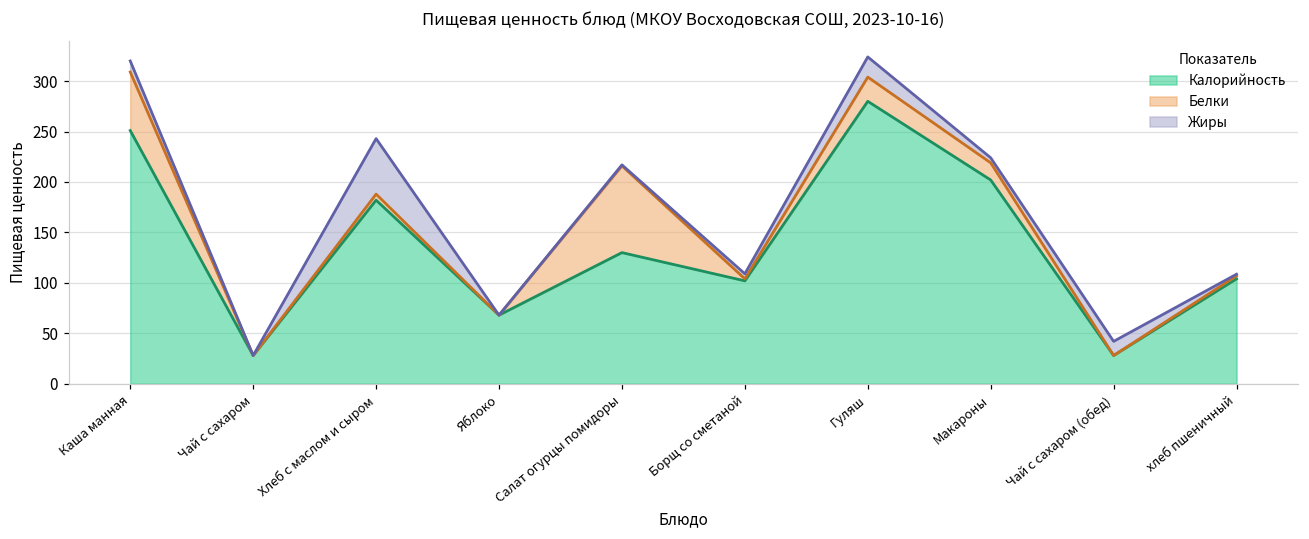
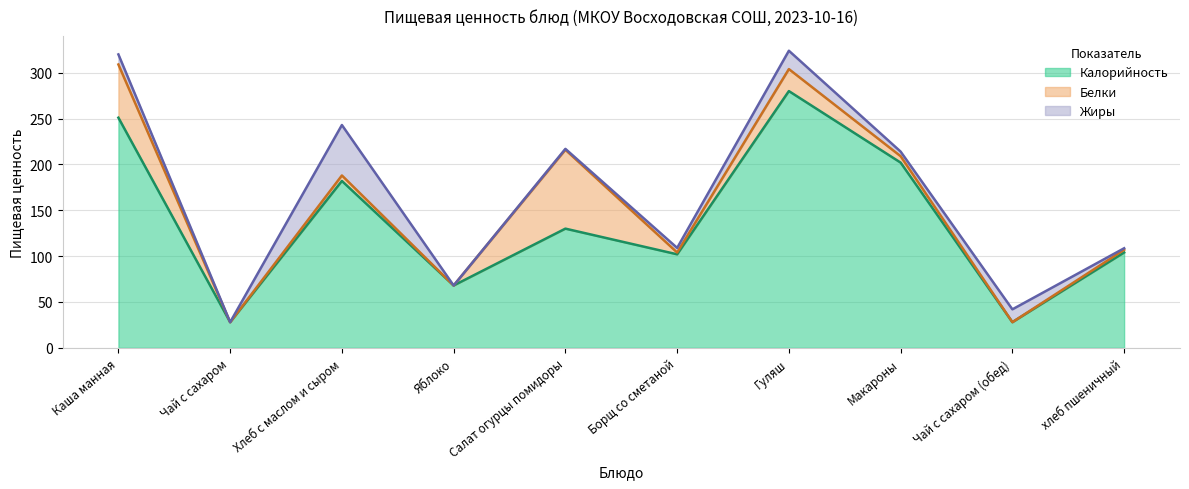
Белки, Макароны: 20 -> 10
